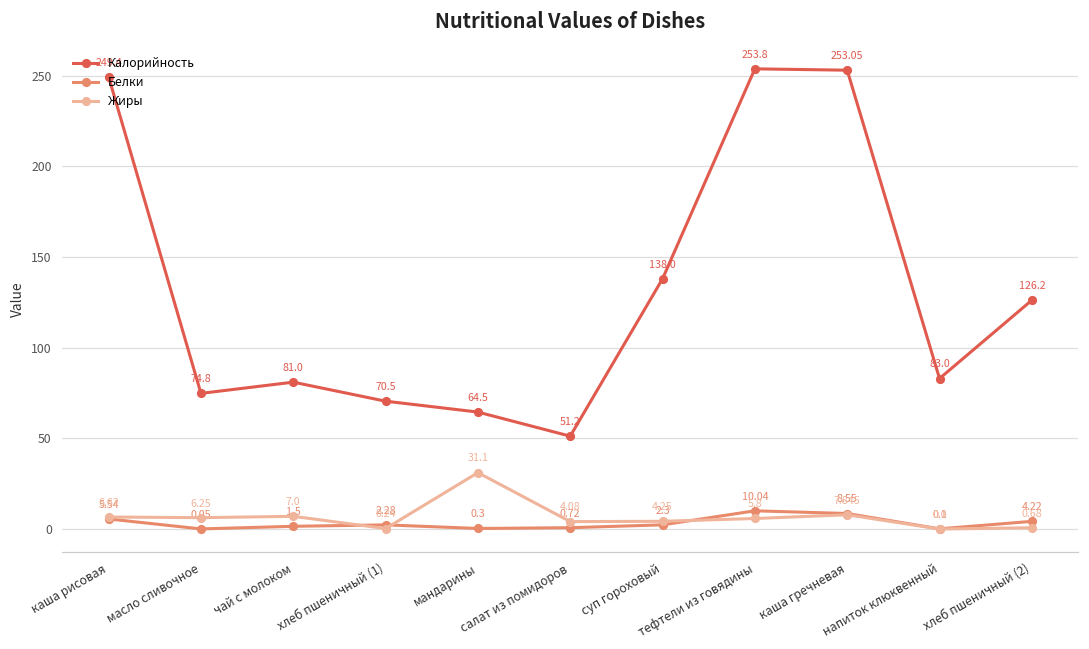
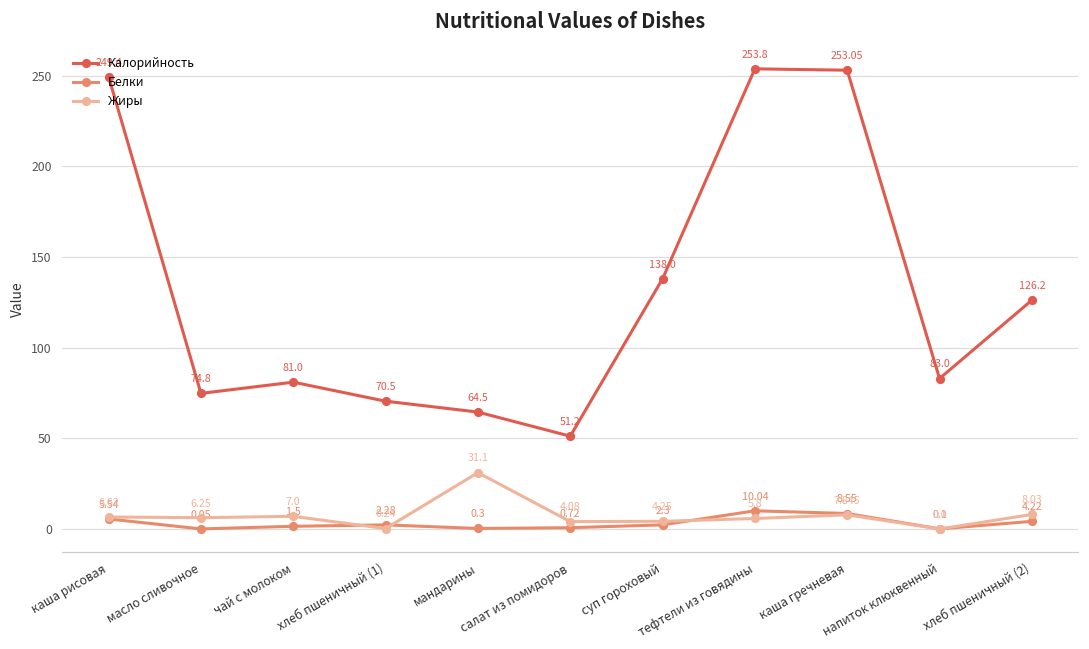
Жиры, хлеб пшеничный (2): 0.68 -> 8.03
